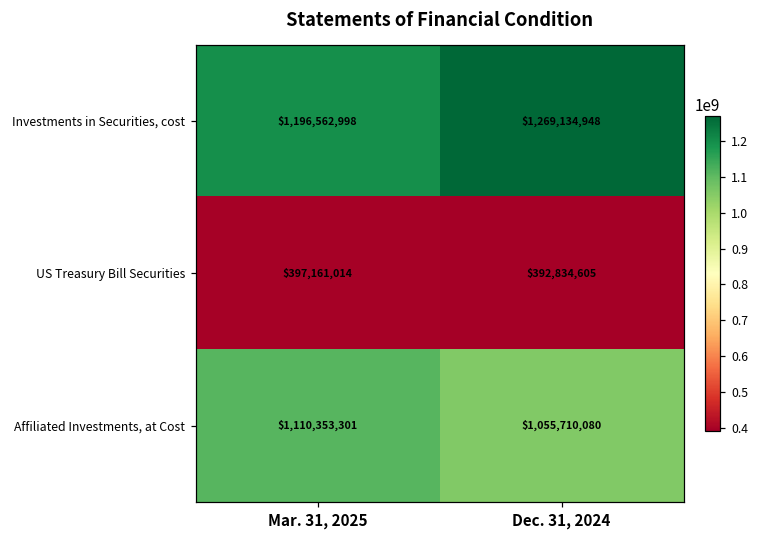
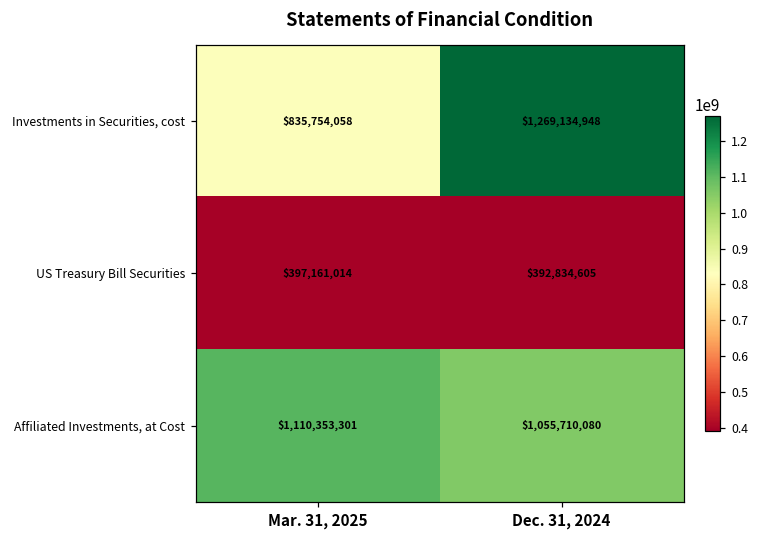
Investments in Securities, cost, Mar. 31, 2025: $1,196,562,998 -> $835,754,058
